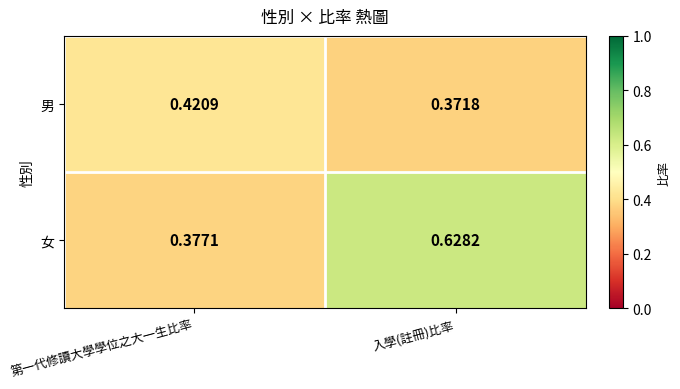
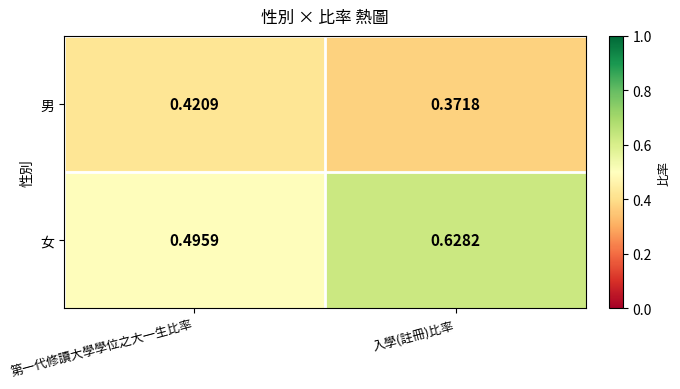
女, 第一代修讀大學學位之大一生比率: 0.3771 -> 0.4959
